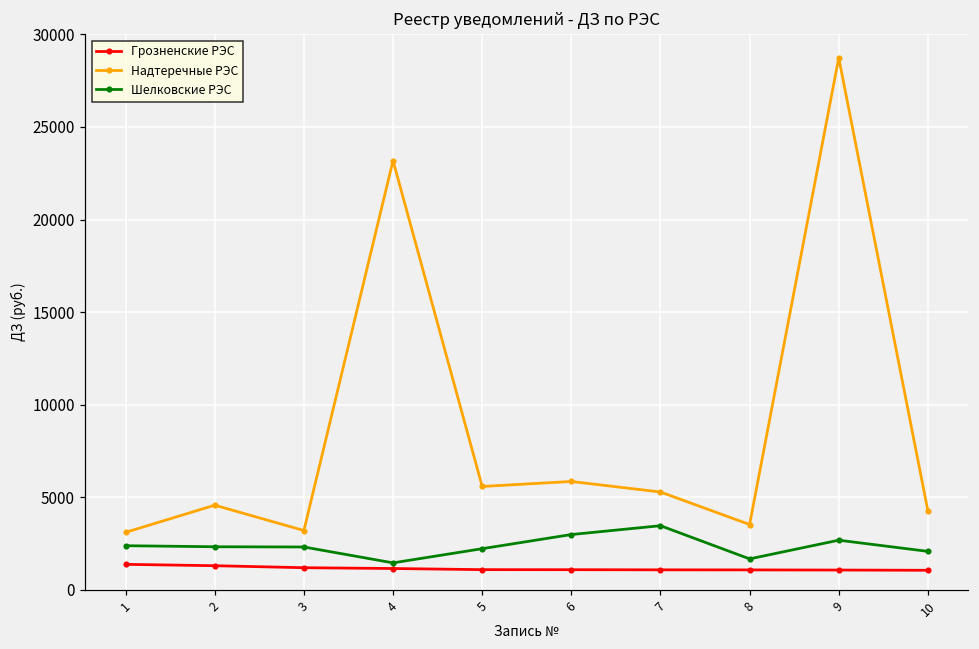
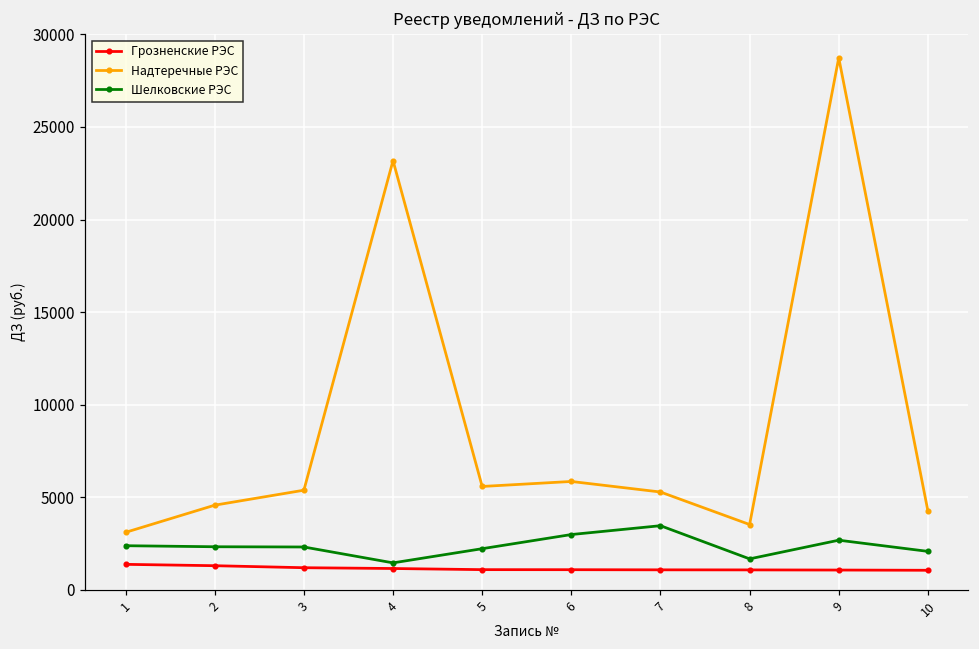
Надтеречные РЭС, 3: 3200 -> 5400
